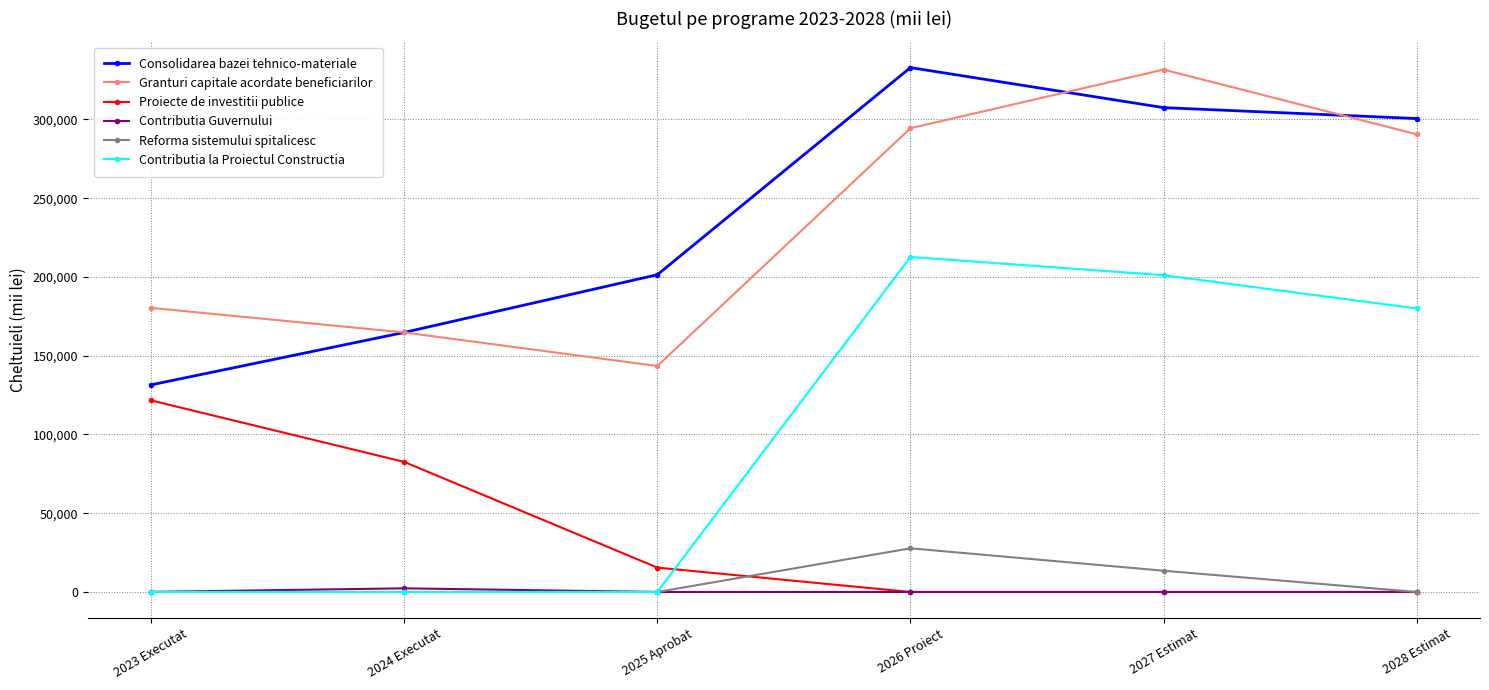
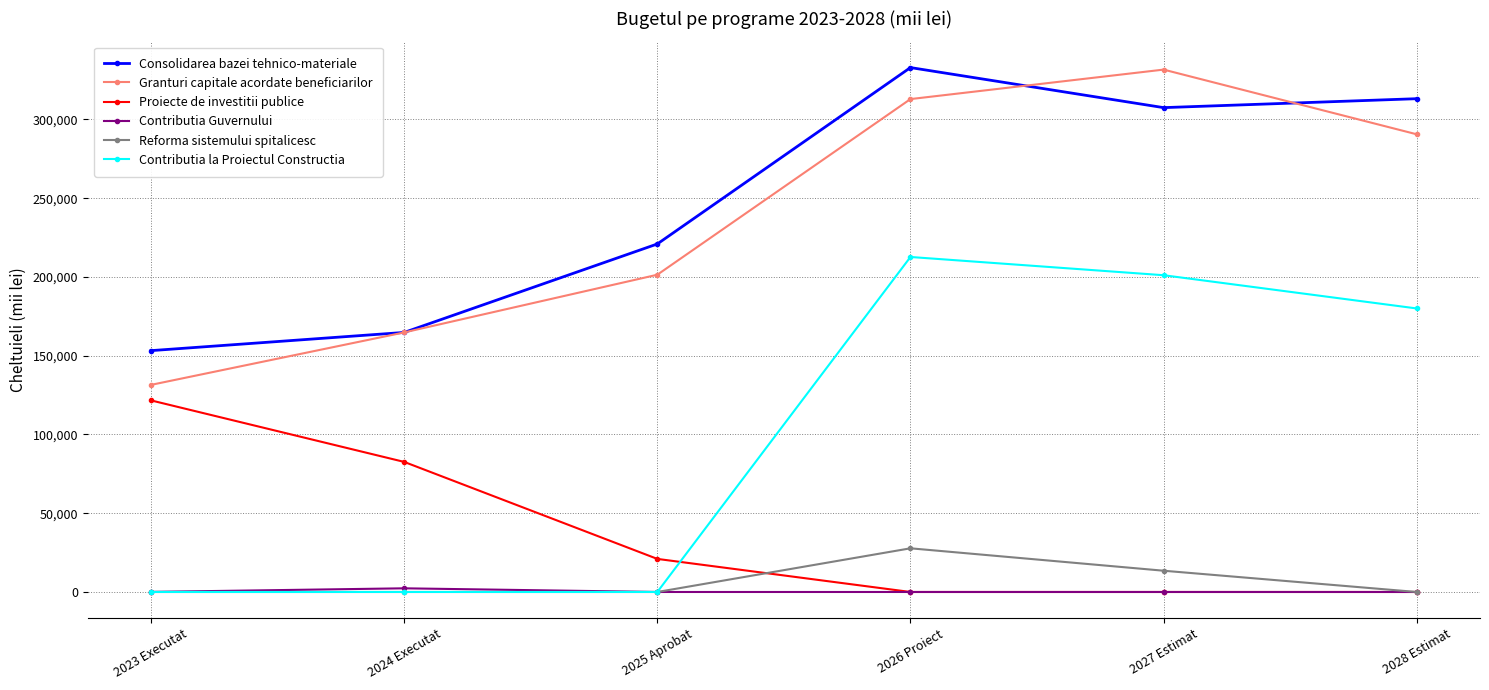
Consolidarea bazei tehnico-materiale, 2023 Executat: 131,000 -> 153,000
Granturi capitale acordate beneficiarilor, 2023 Executat: 180,000 -> 131,000
Consolidarea bazei tehnico-materiale, 2025 Aprobat: 201,000 -> 221,000
Granturi capitale acordate beneficiarilor, 2025 Aprobat: 143,000 -> 201,000
Proiecte de investitii publice, 2025 Aprobat: 15,000 -> 21,000
Granturi capitale acordate beneficiarilor, 2026 Proiect: 294,000 -> 313,000
Consolidarea bazei tehnico-materiale, 2028 Estimat: 301,000 -> 313,000
